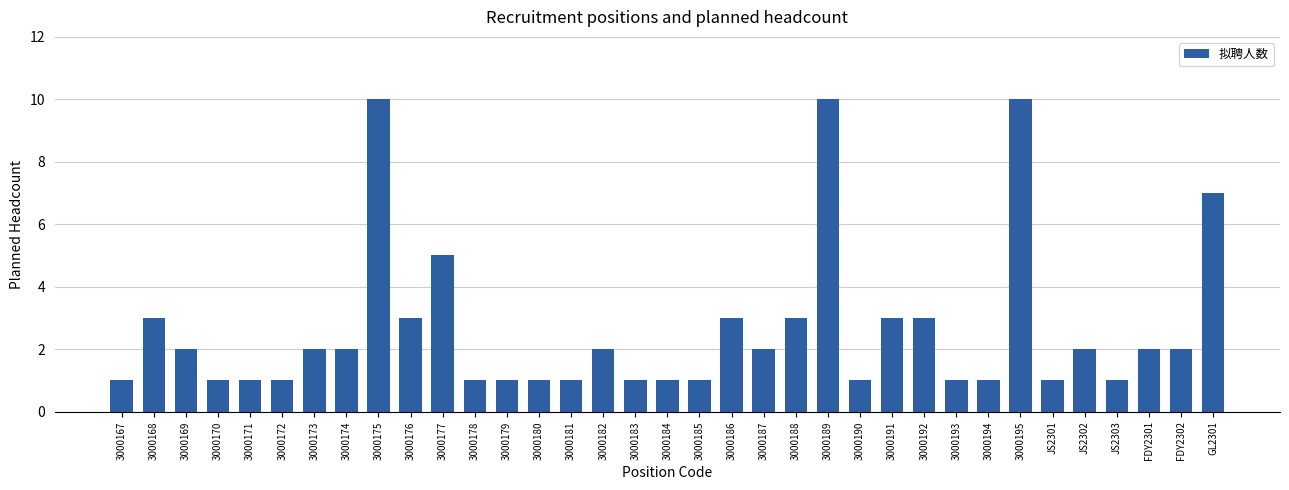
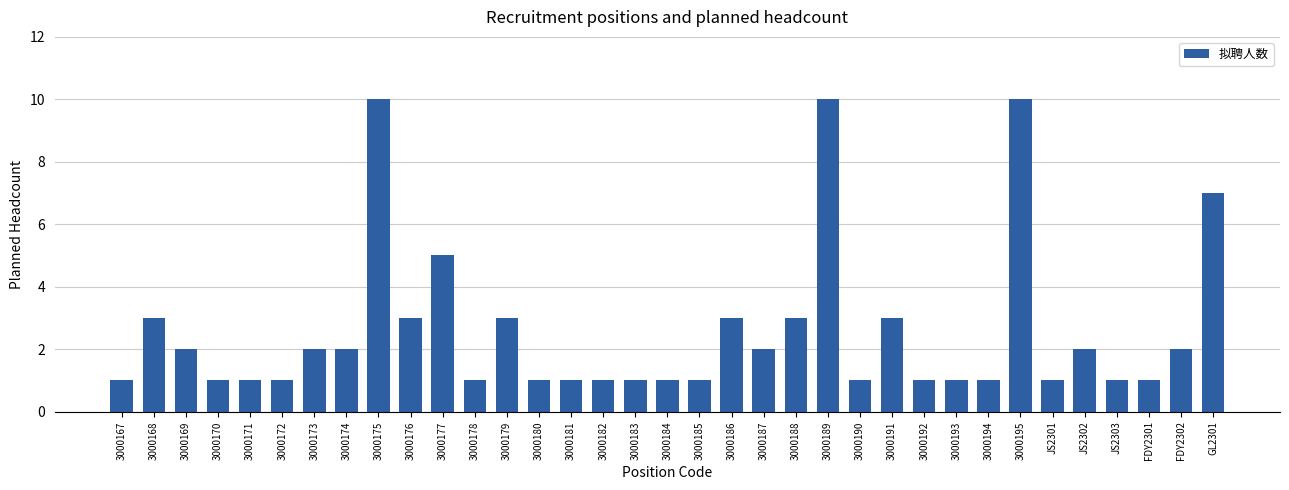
3000179: 1 -> 3
3000182: 2 -> 1
3000192: 3 -> 1
FDY2301: 2 -> 1
